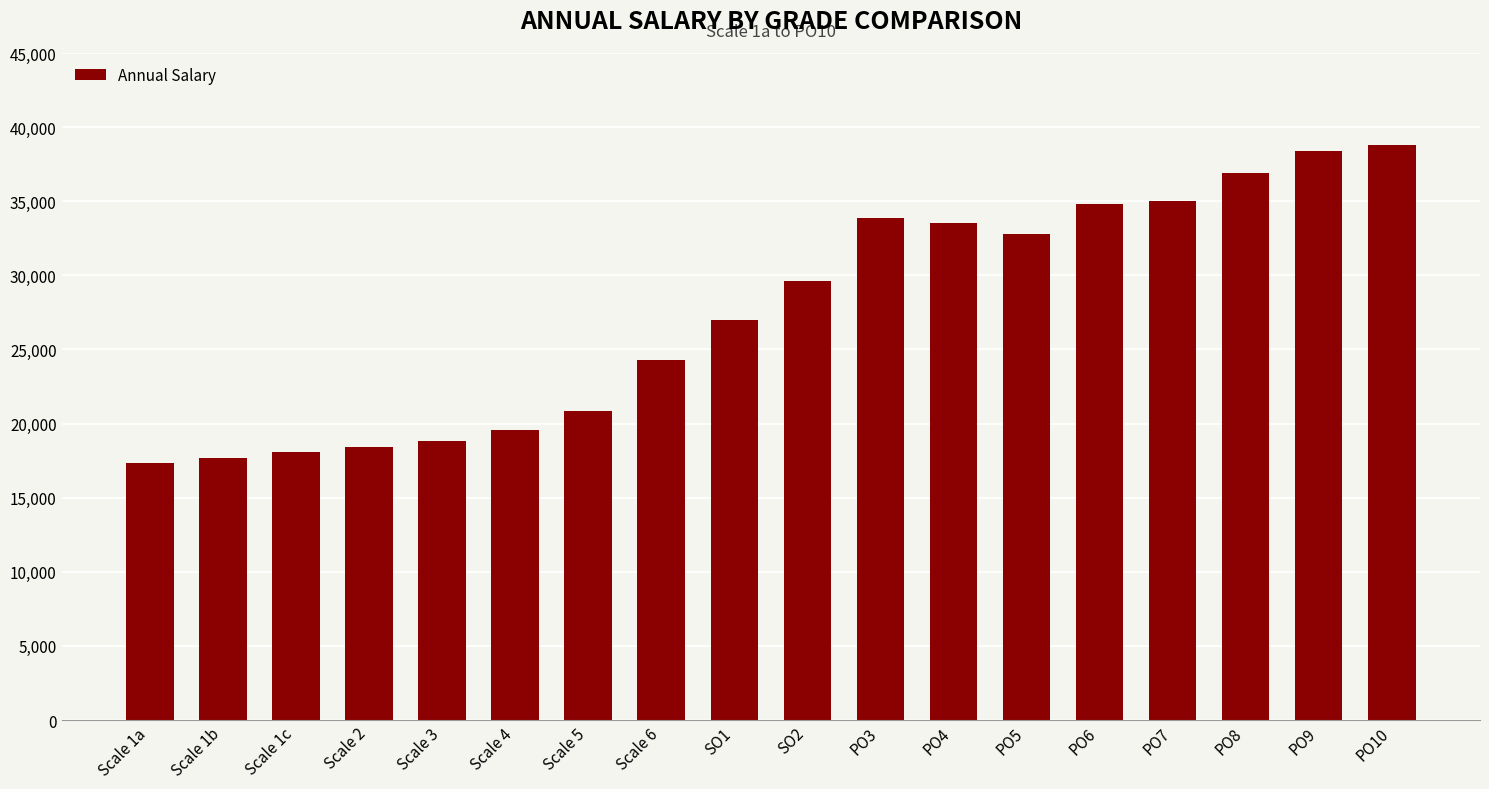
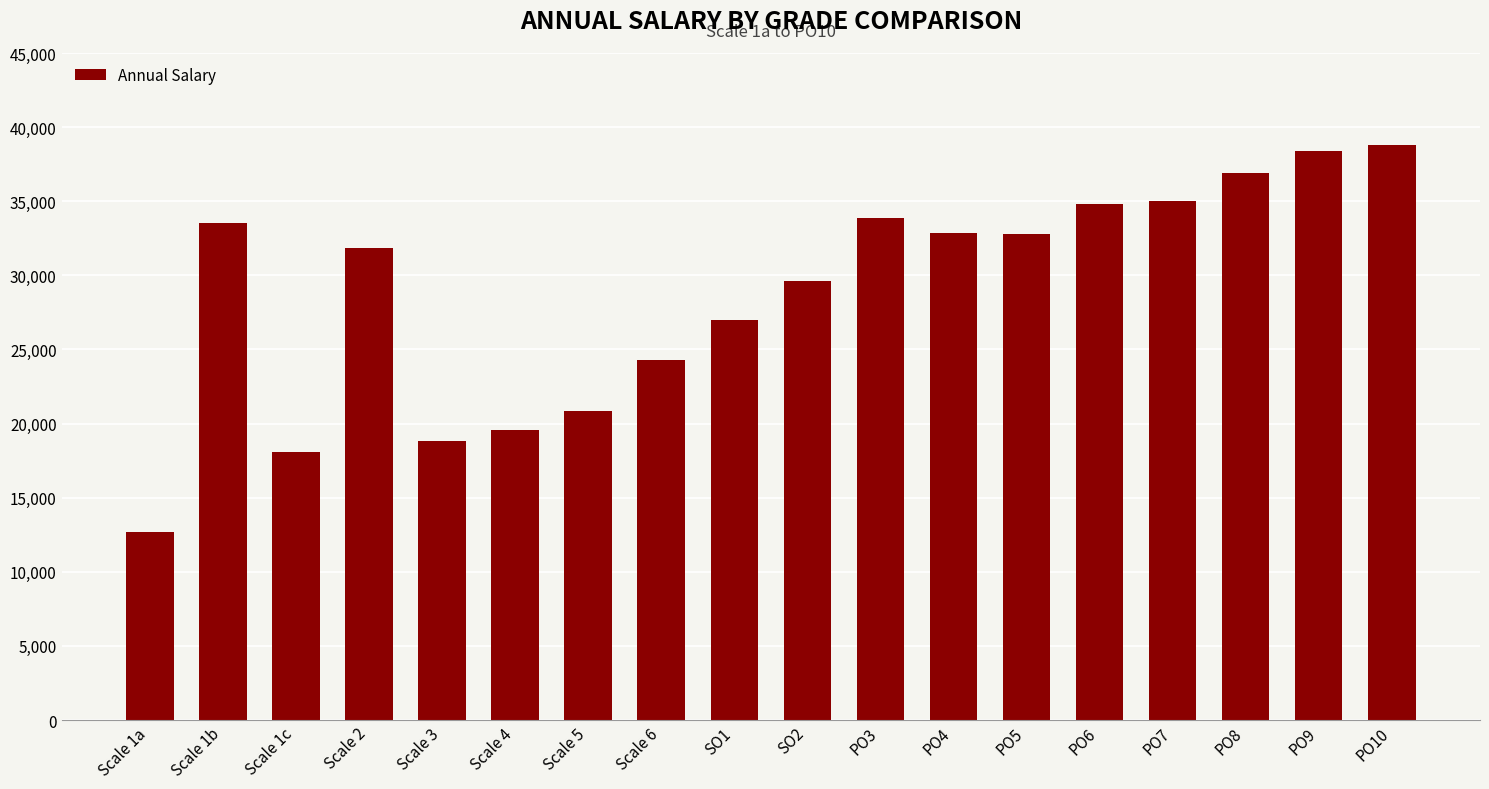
Scale 1a: 17,400 -> 12,700
Scale 1b: 17,700 -> 33,600
Scale 2: 18,400 -> 31,800
PO4: 33,500 -> 32,900
